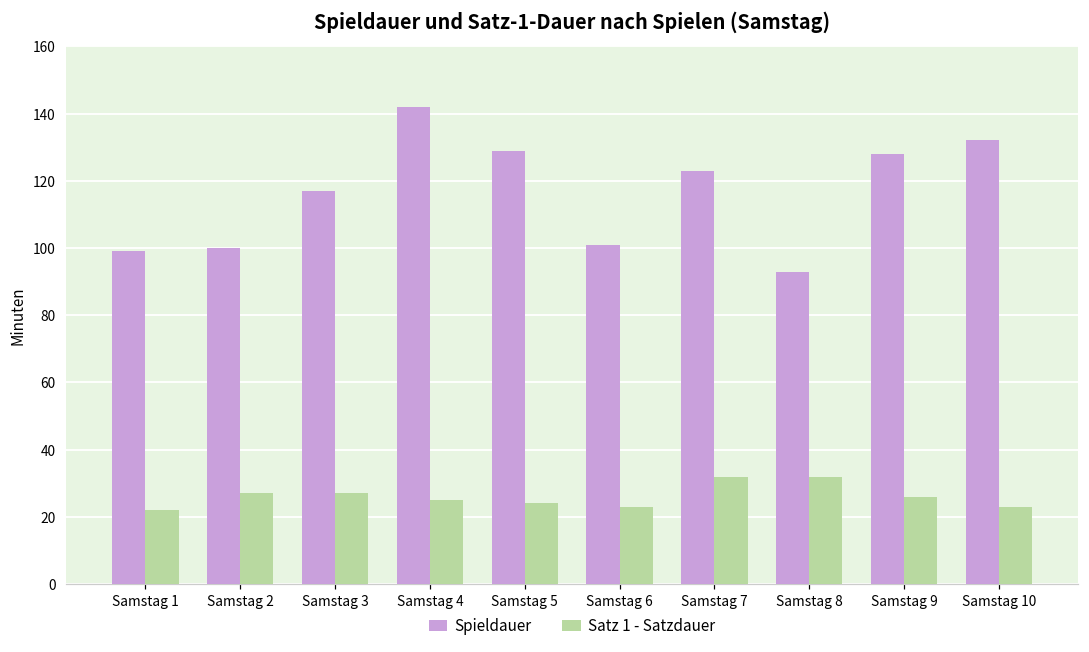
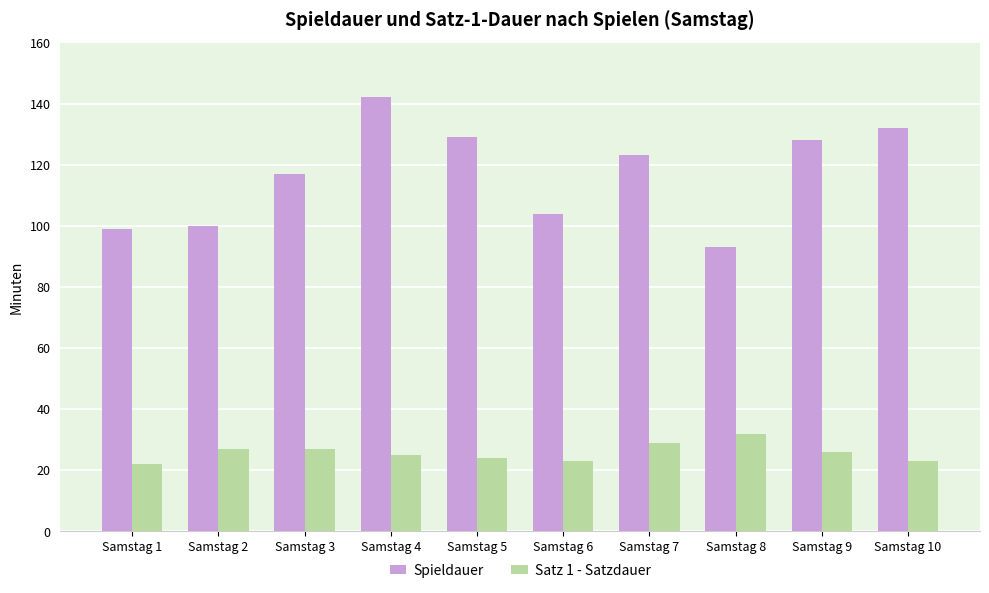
Spieldauer, Samstag 6: 101 -> 104
Satz 1 - Satzdauer, Samstag 7: 32 -> 29
